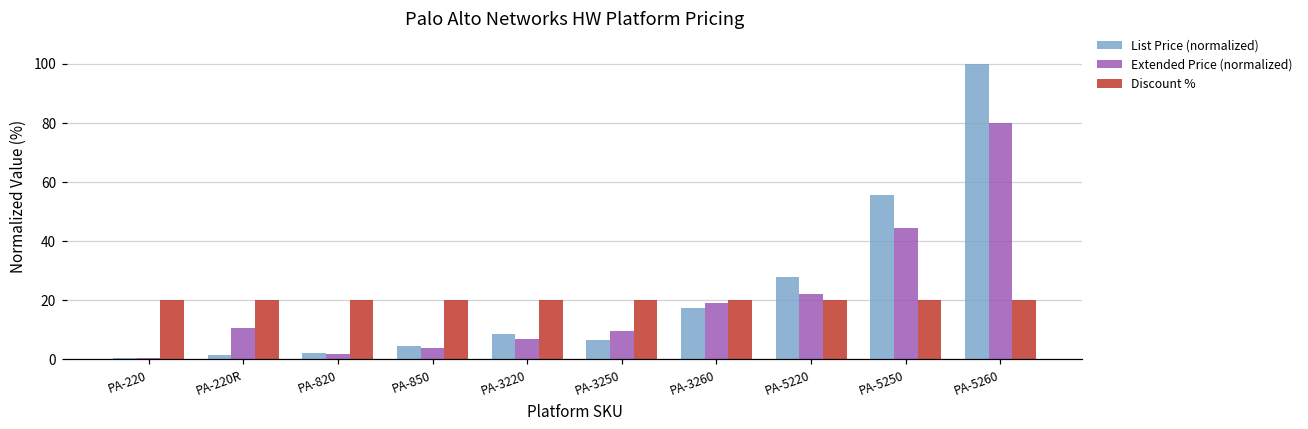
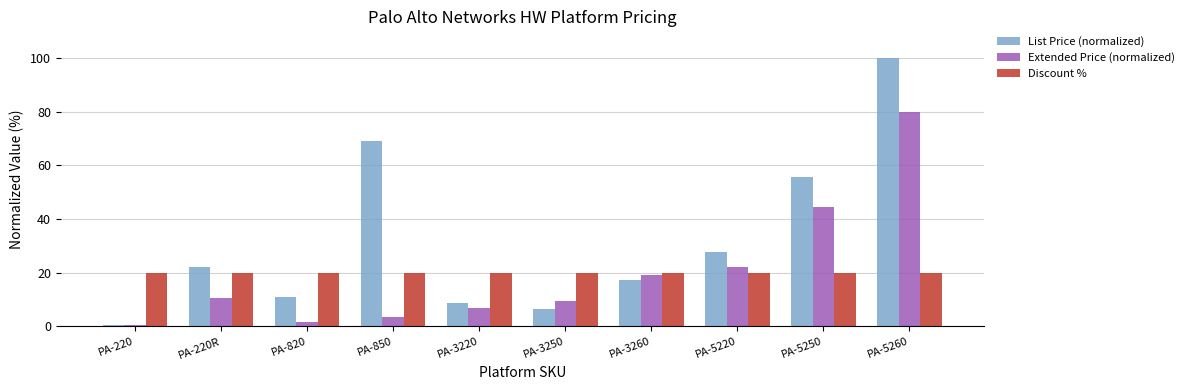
List Price (normalized), PA-220R: 1 -> 22
List Price (normalized), PA-820: 2 -> 11
List Price (normalized), PA-850: 5 -> 69
